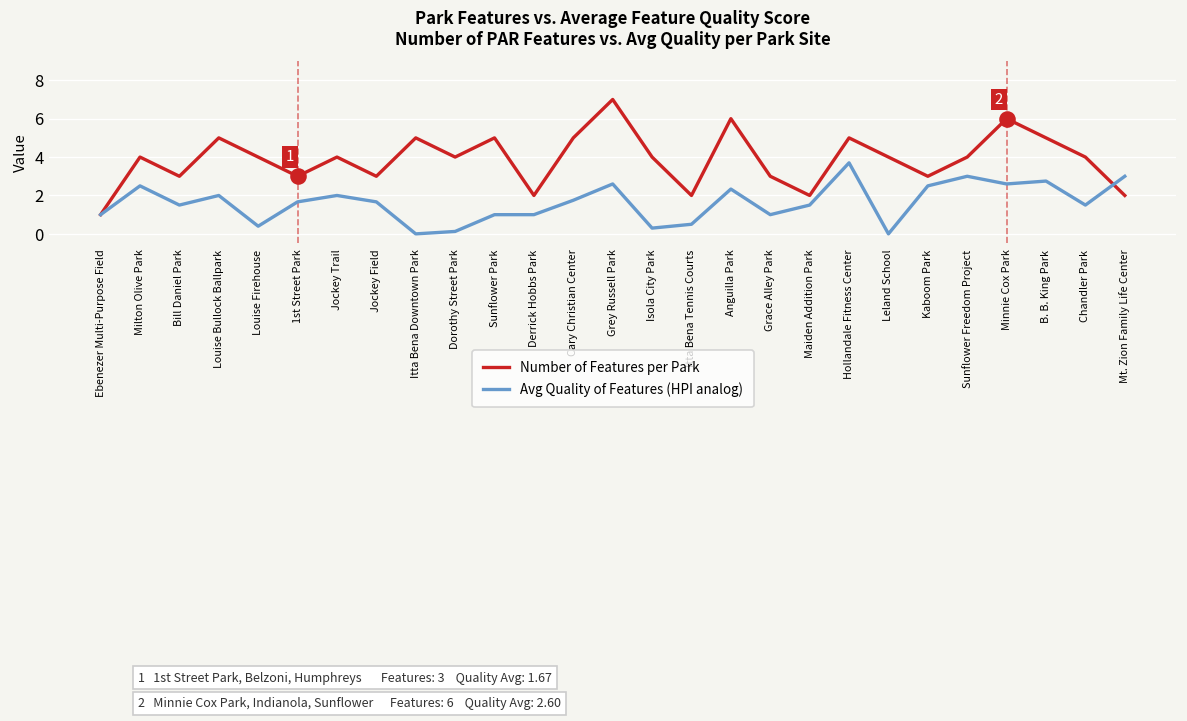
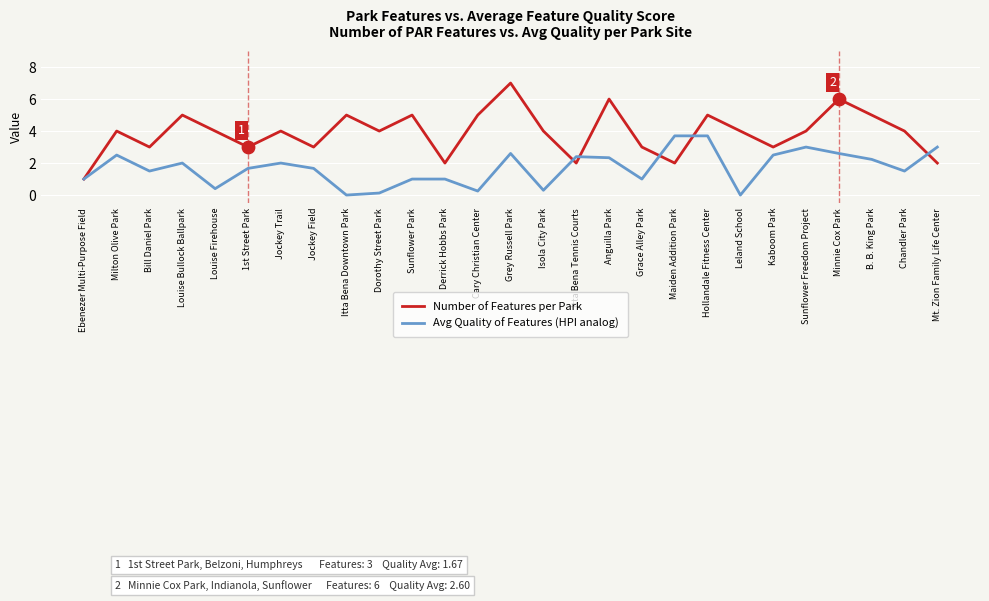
Avg Quality of Features (HPI analog), Cary Christian Center: 1.8 -> 0.3
Avg Quality of Features (HPI analog), Itta Bena Tennis Courts: 0.5 -> 2.4
Avg Quality of Features (HPI analog), Maiden Addition Park: 1.5 -> 3.7
Avg Quality of Features (HPI analog), B. B. King Park: 2.8 -> 2.2
